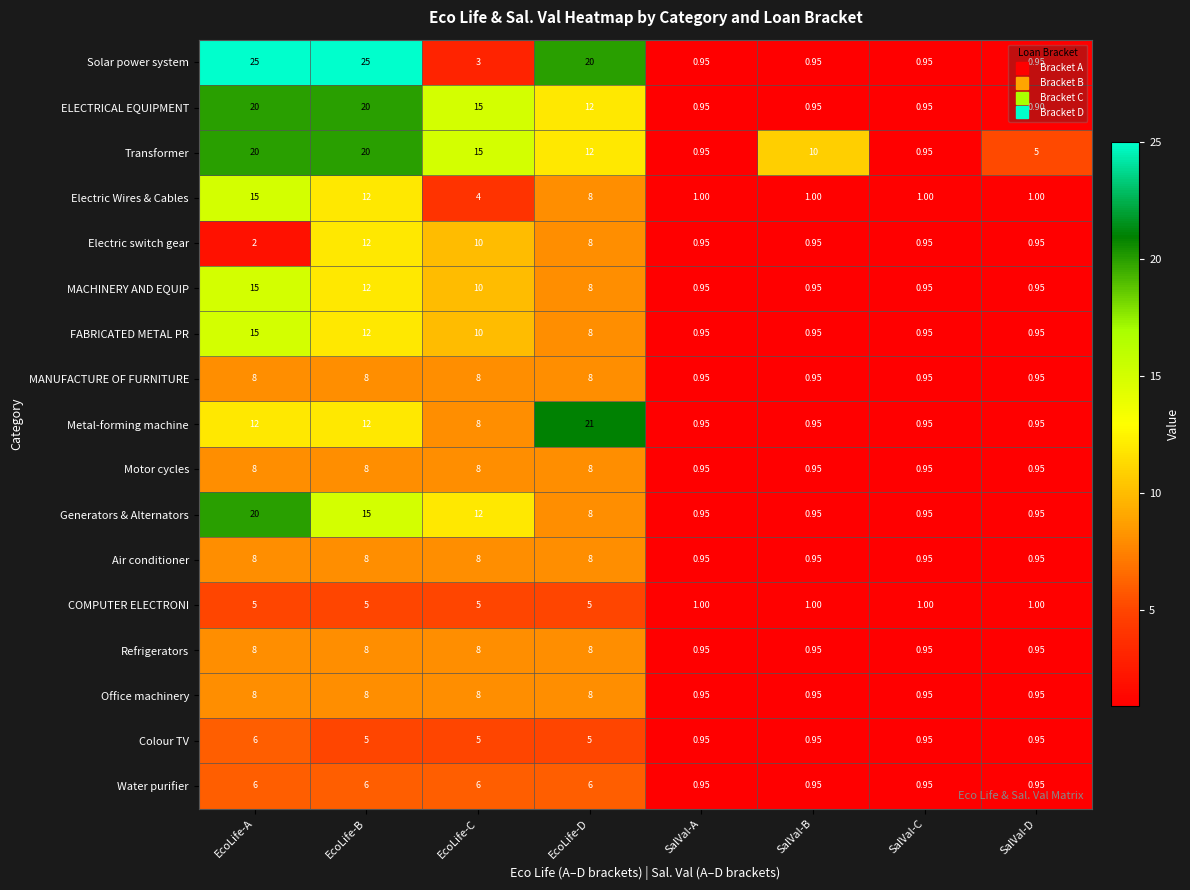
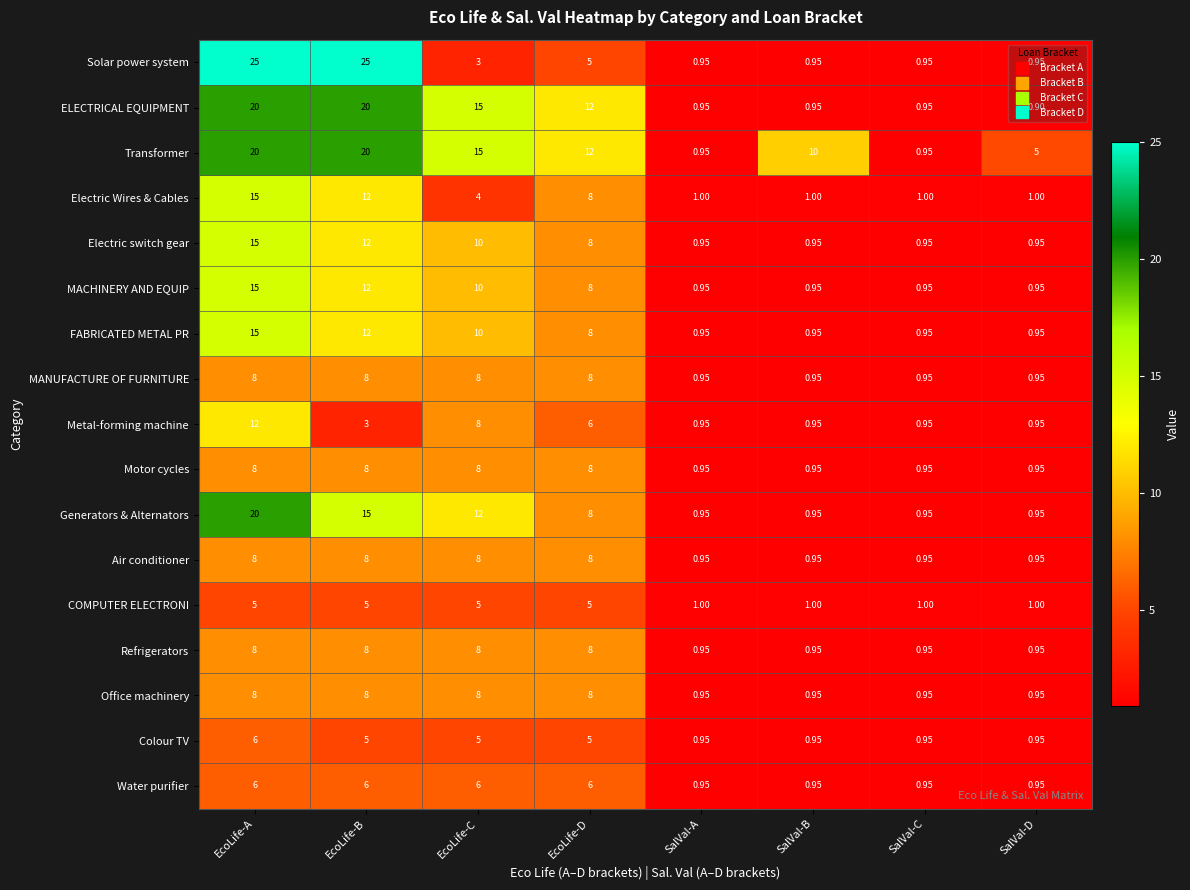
Solar power system, EcoLife-D: 20 -> 5
Electric switch gear, EcoLife-A: 2 -> 15
Metal-forming machine, EcoLife-B: 12 -> 3
Metal-forming machine, EcoLife-D: 21 -> 6
